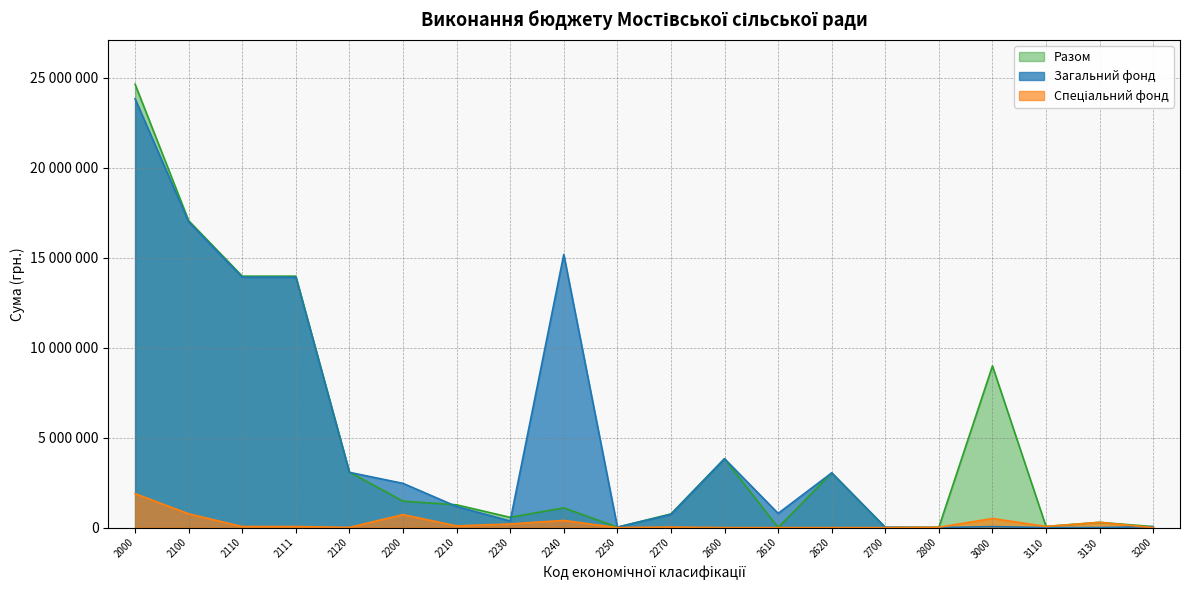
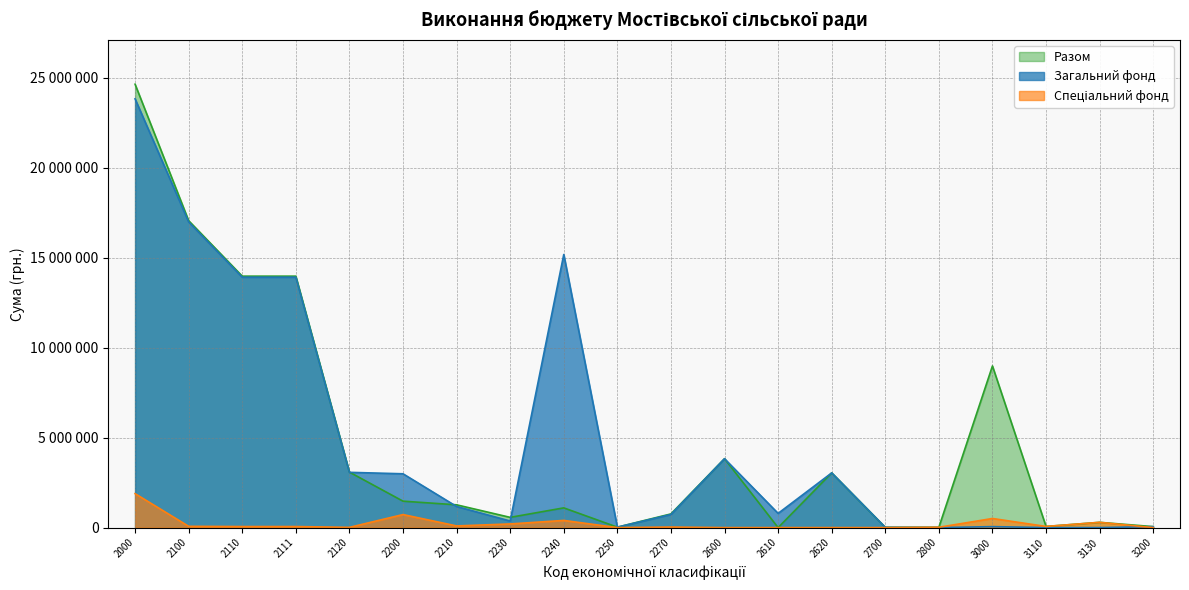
Спеціальний фонд, 2100: 800000 -> 100000
Загальний фонд, 2200: 2500000 -> 3000000
